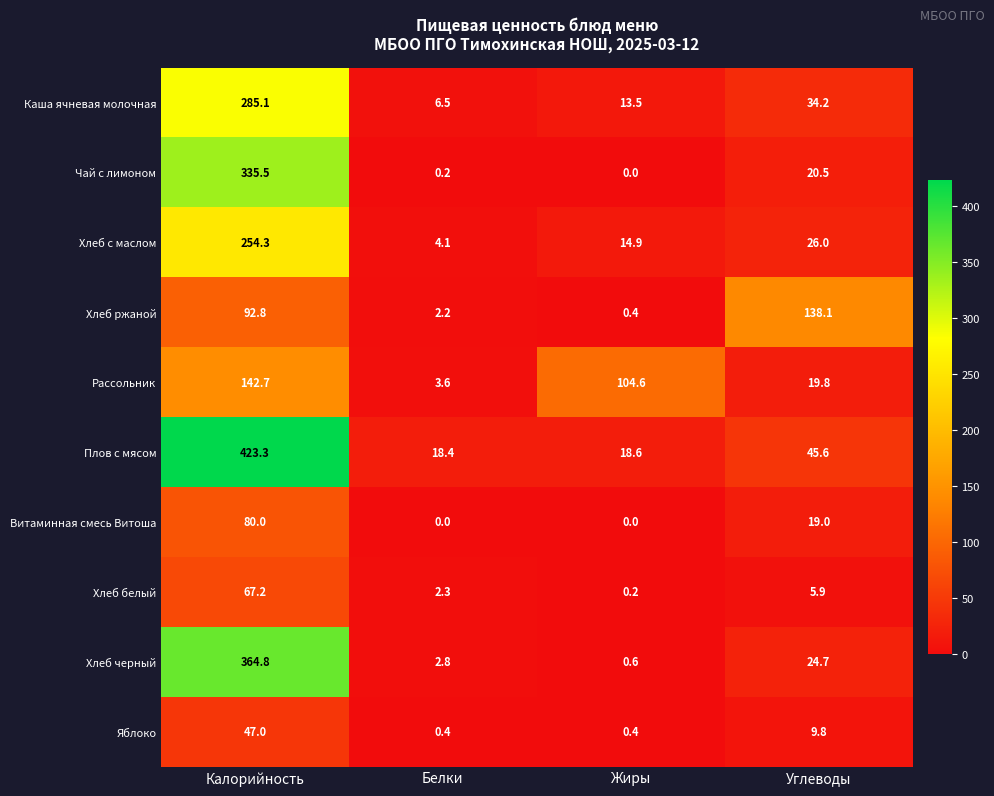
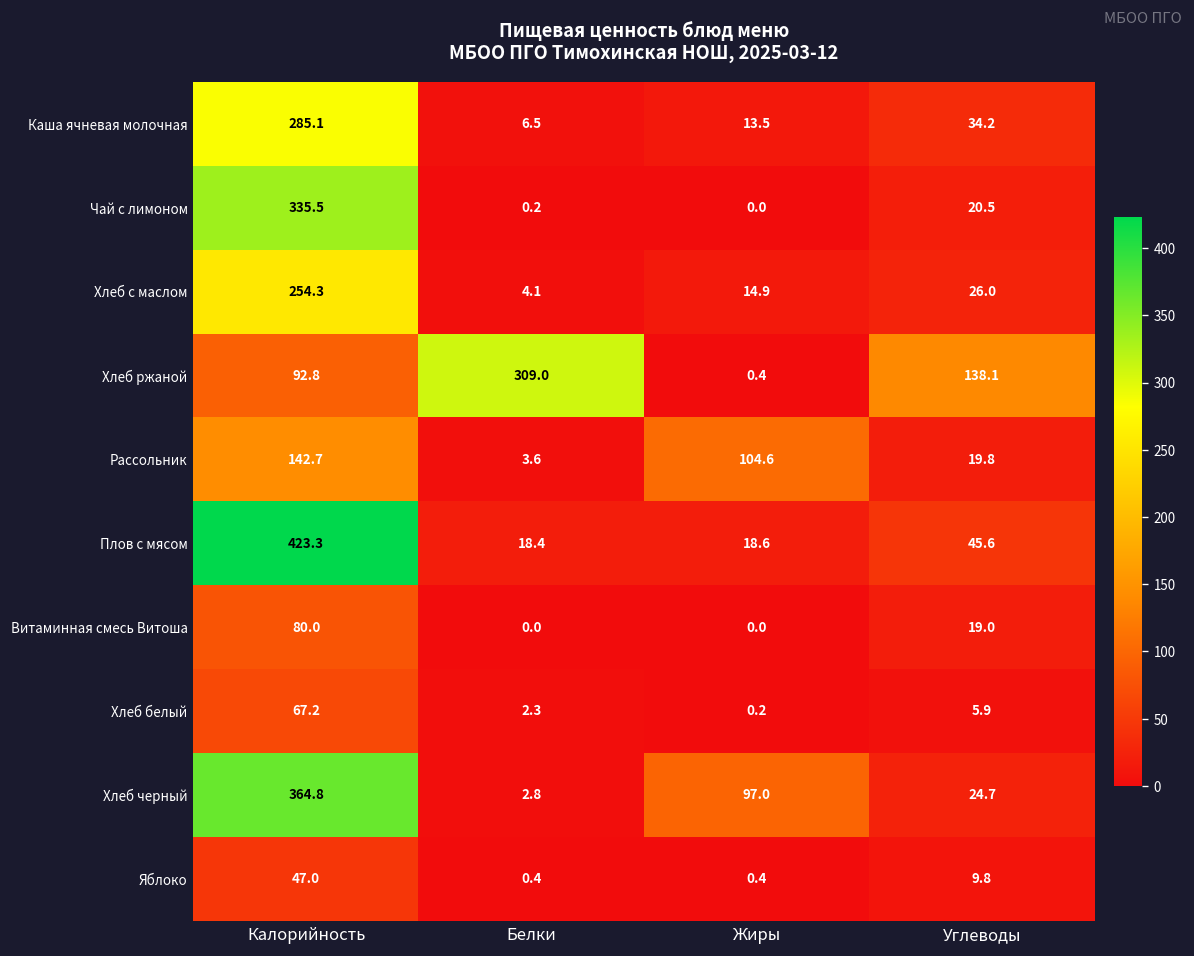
Хлеб ржаной, Белки: 2.2 -> 309.0
Хлеб черный, Жиры: 0.6 -> 97.0
